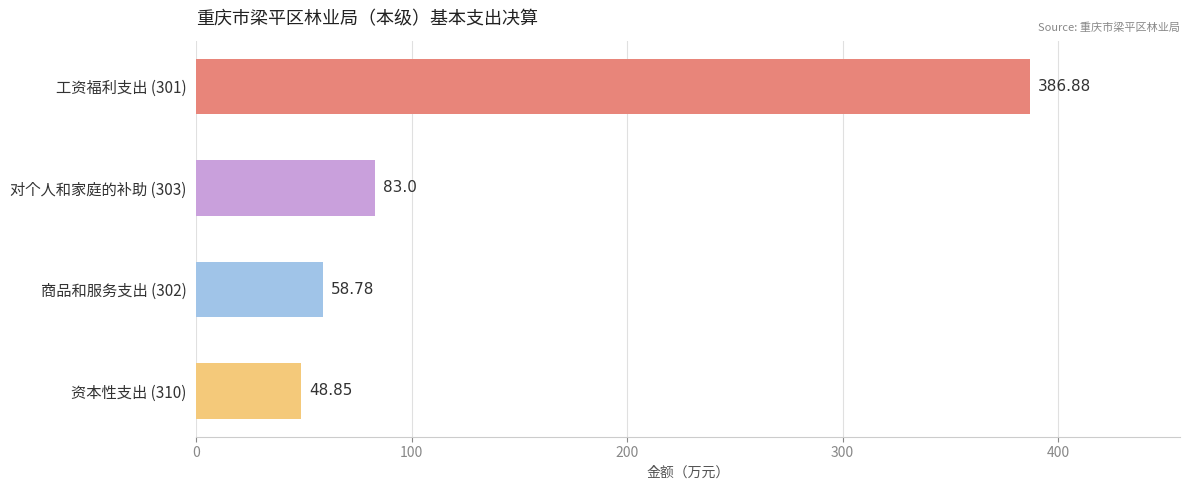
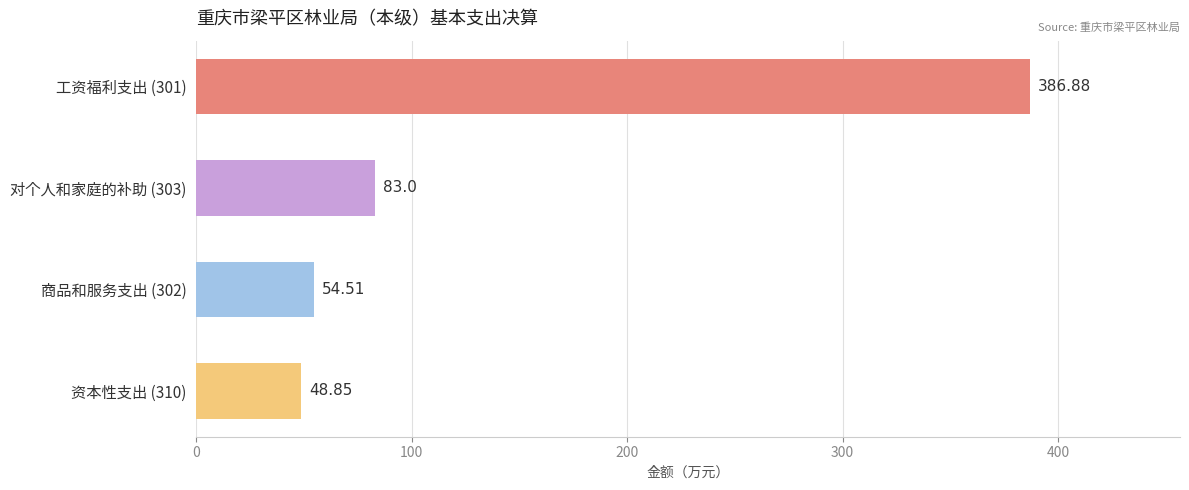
商品和服务支出 (302): 58.78 -> 54.51
